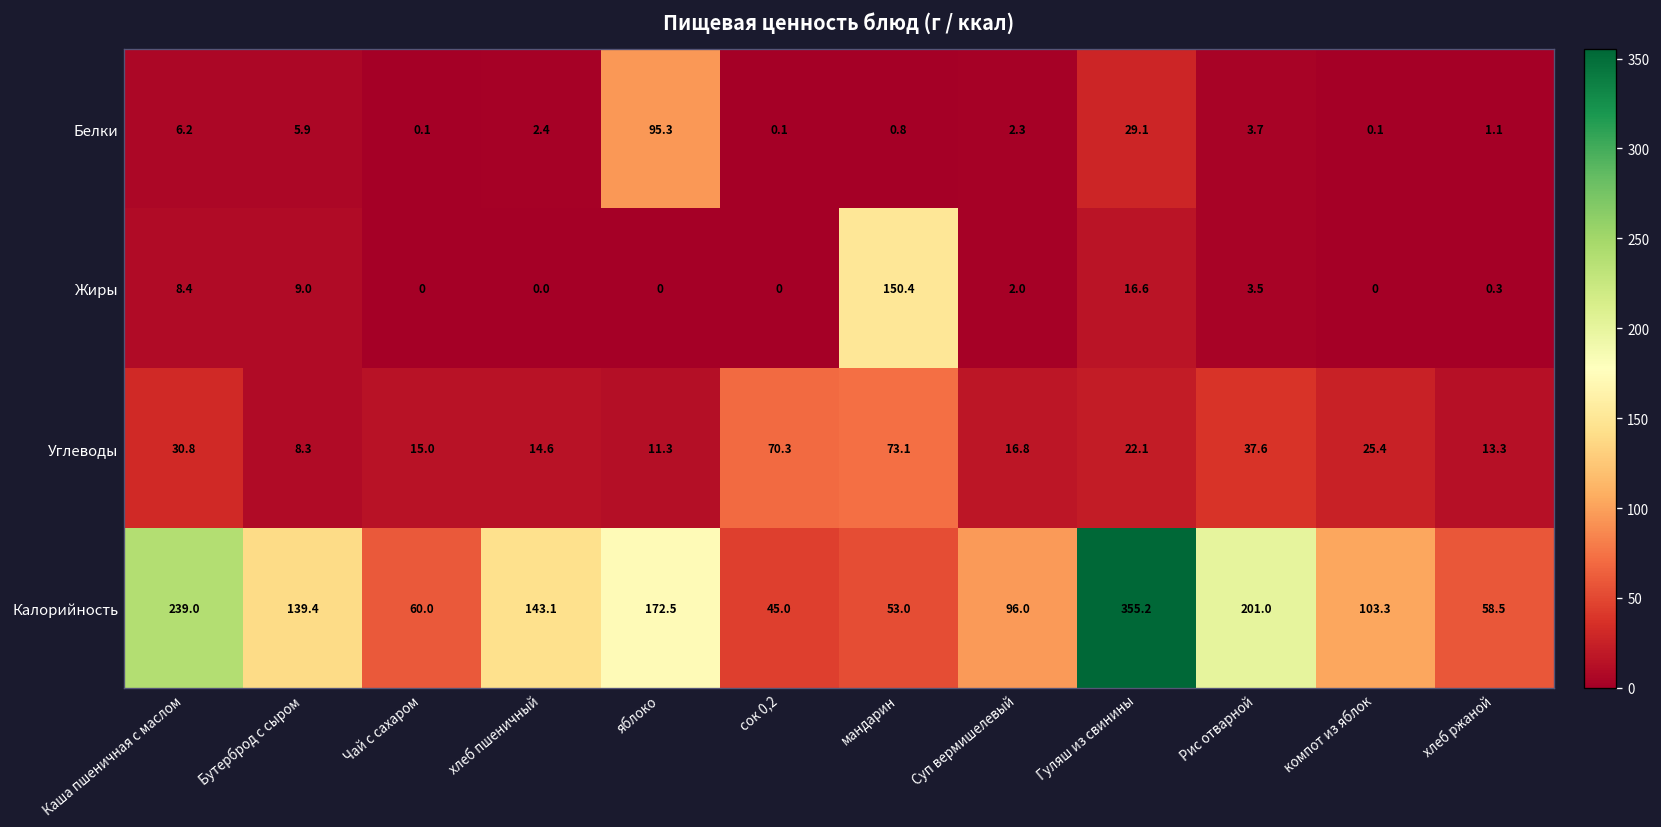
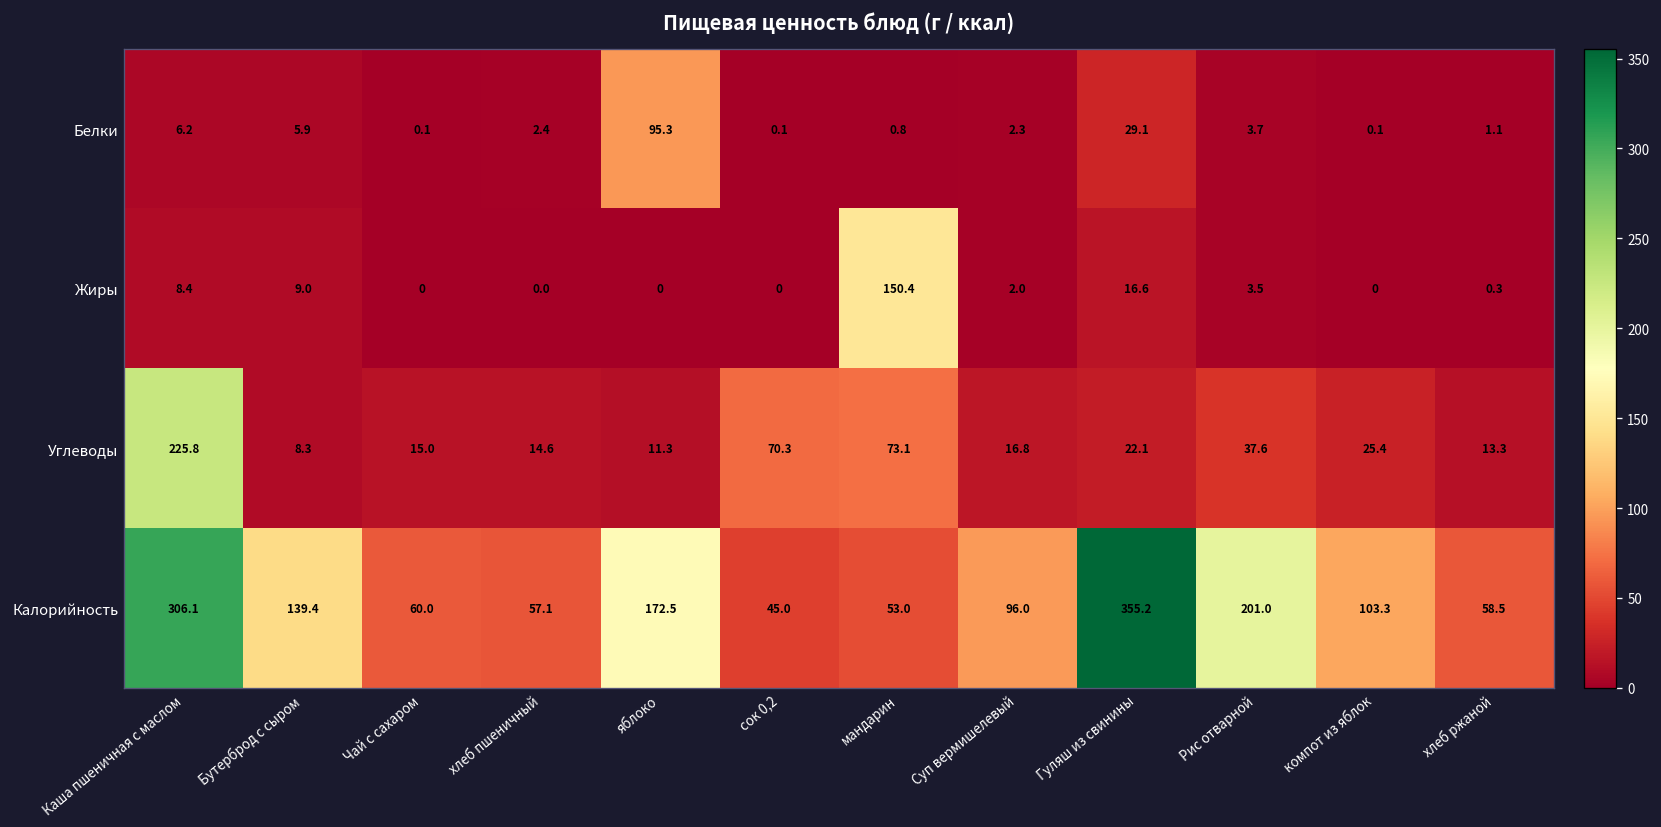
Углеводы, Каша пшеничная с маслом: 30.8 -> 225.8
Калорийность, Каша пшеничная с маслом: 239.0 -> 306.1
Калорийность, хлеб пшеничный: 143.1 -> 57.1
